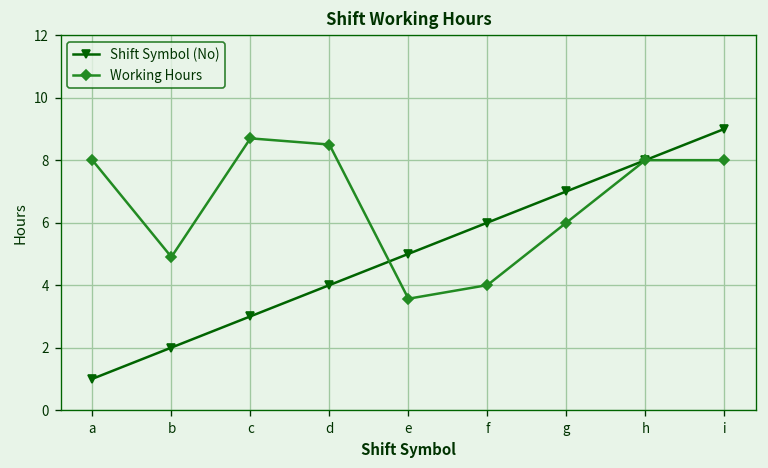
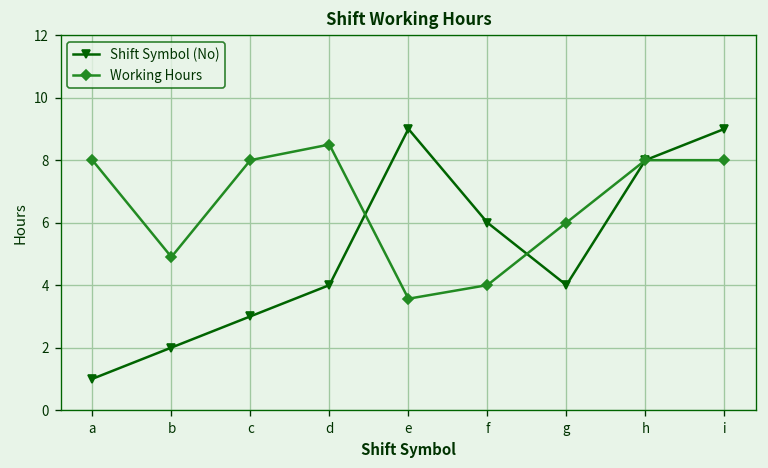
Working Hours, c: 8.7 -> 8.0
Shift Symbol (No), e: 5 -> 9
Shift Symbol (No), g: 7 -> 4
